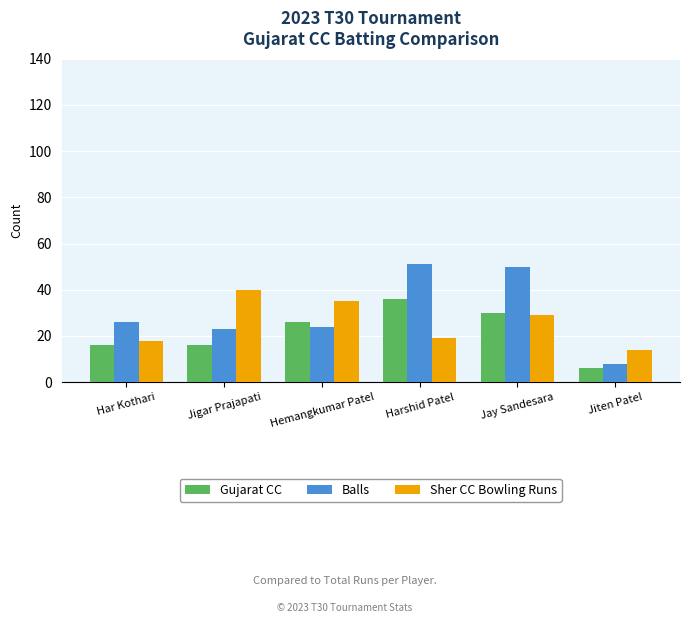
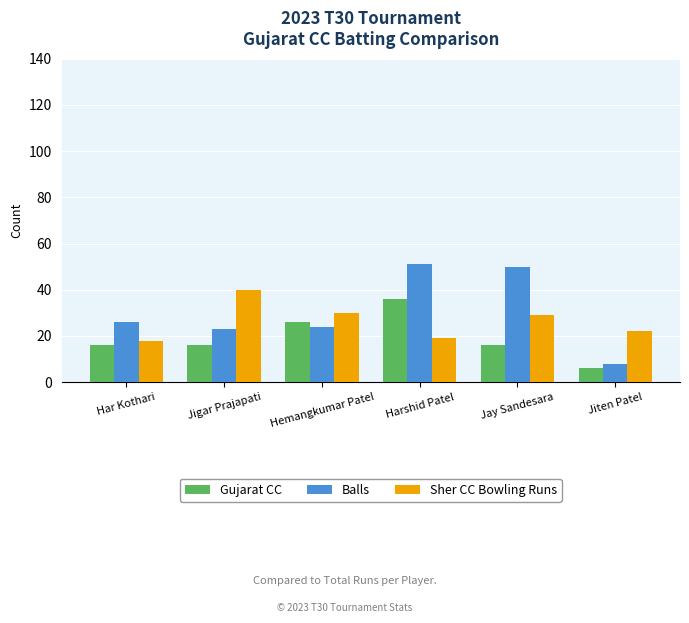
Sher CC Bowling Runs, Hemangkumar Patel: 35 -> 30
Gujarat CC, Jay Sandesara: 30 -> 16
Sher CC Bowling Runs, Jiten Patel: 14 -> 22
